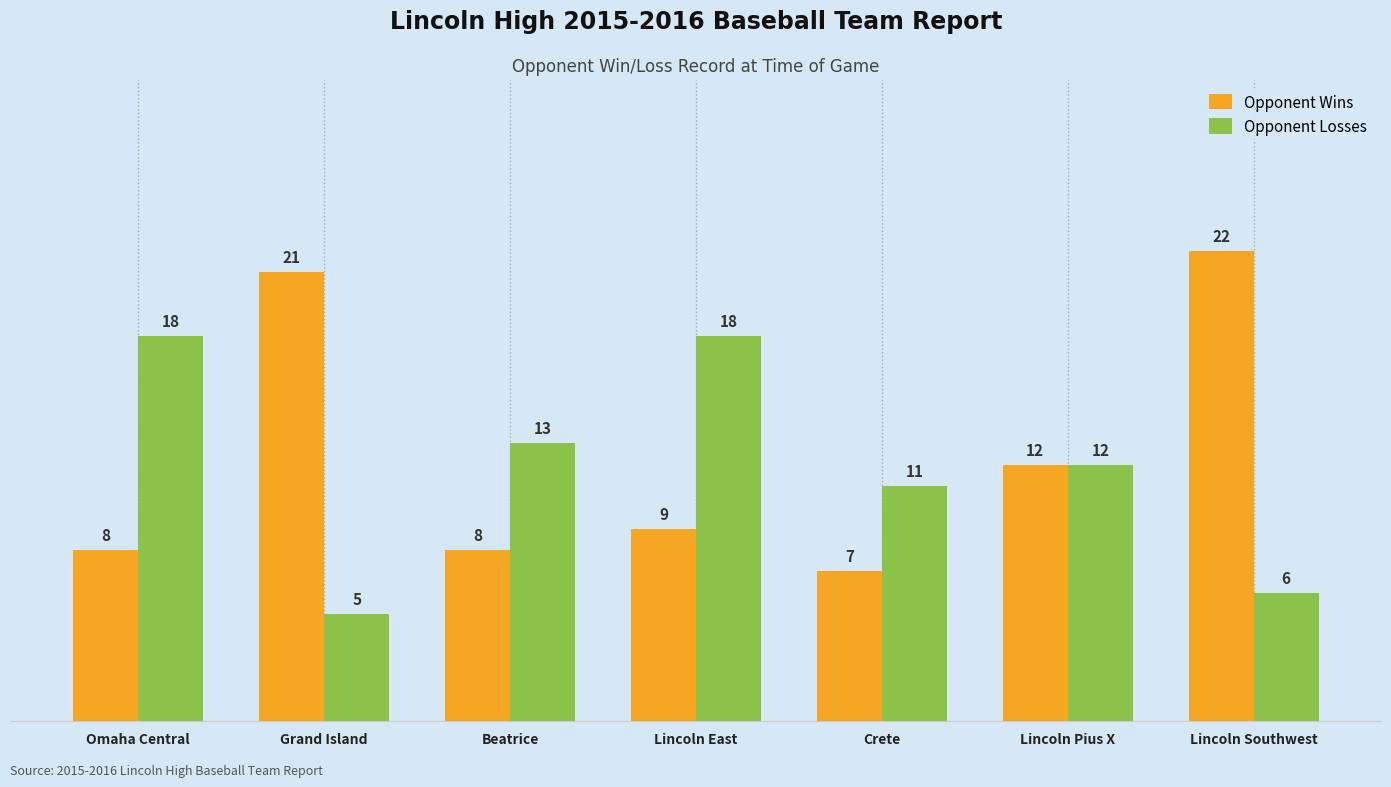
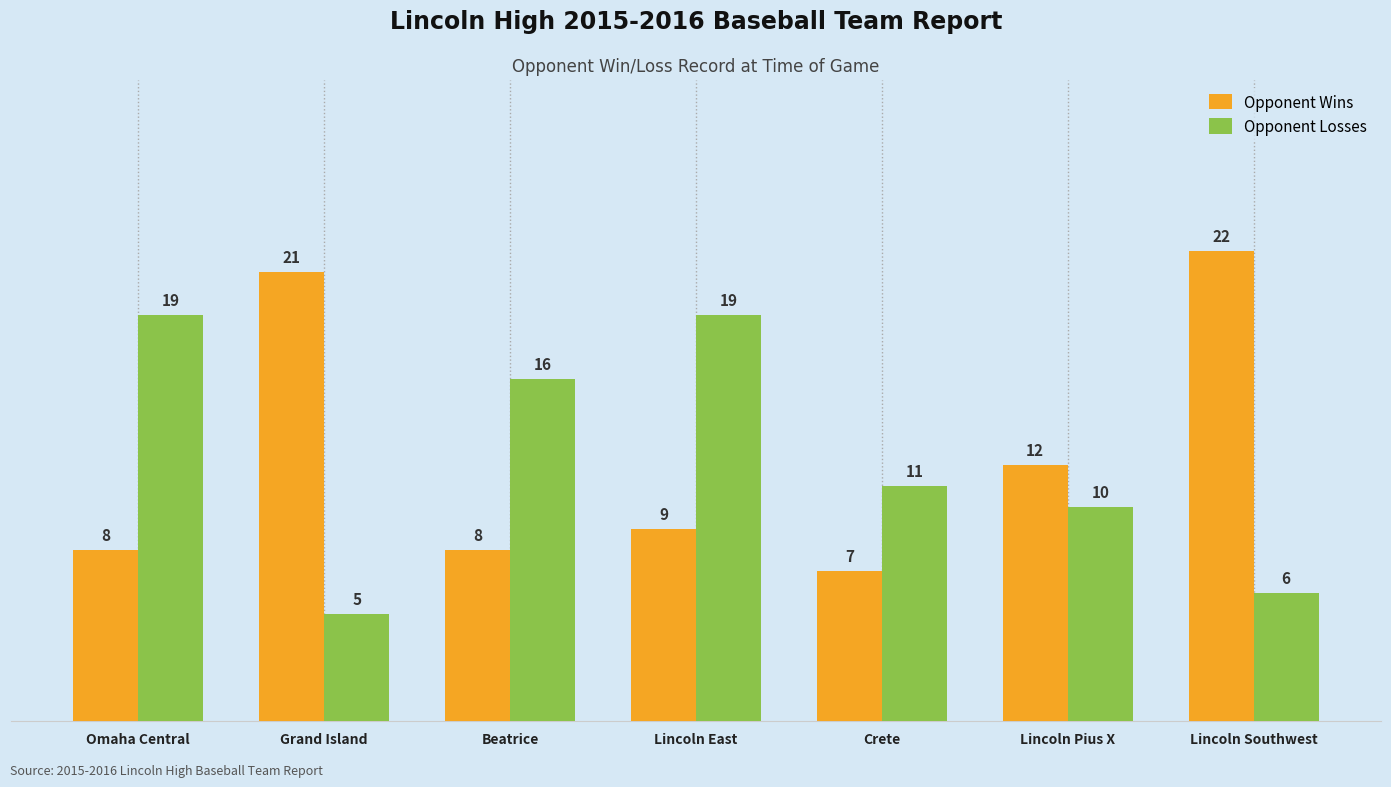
Opponent Losses, Omaha Central: 18 -> 19
Opponent Losses, Beatrice: 13 -> 16
Opponent Losses, Lincoln East: 18 -> 19
Opponent Losses, Lincoln Pius X: 12 -> 10
